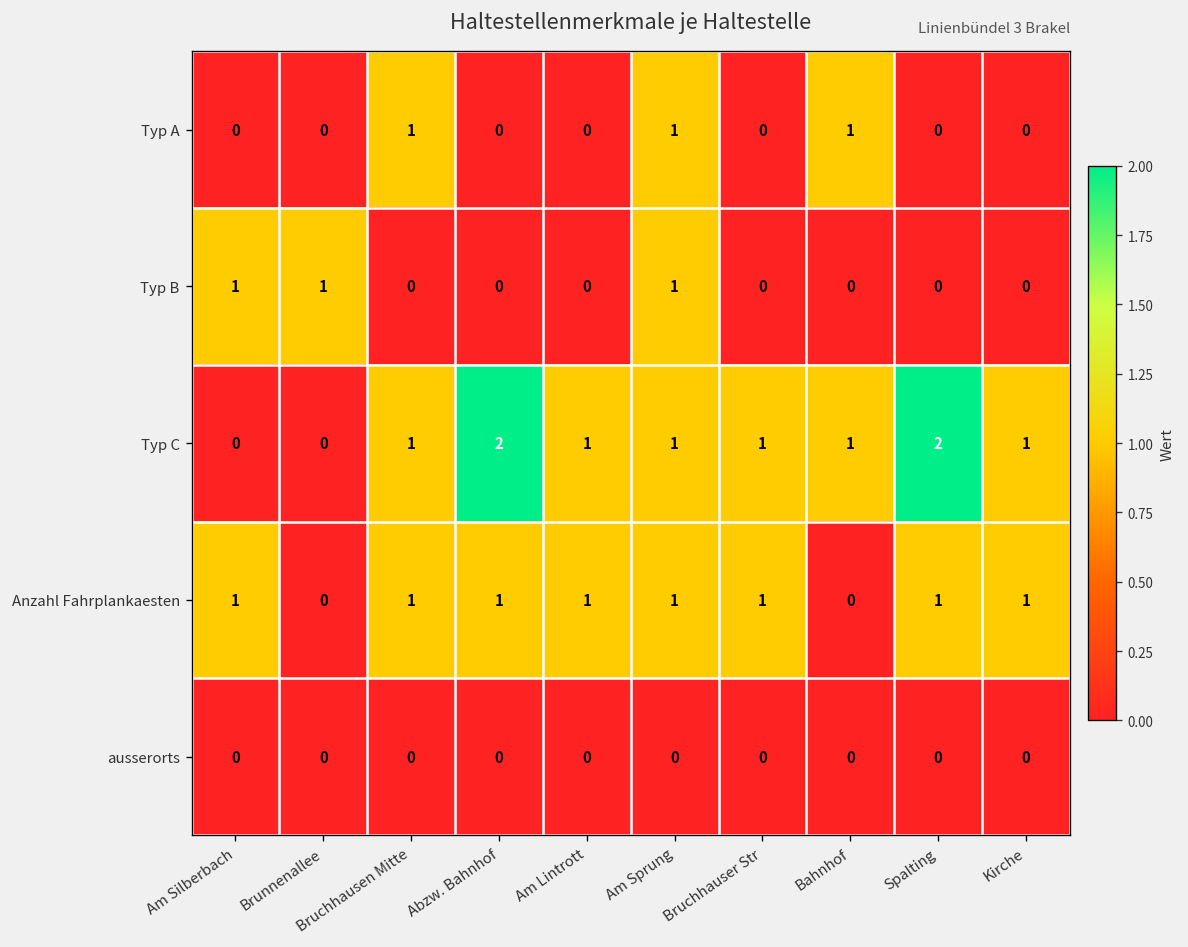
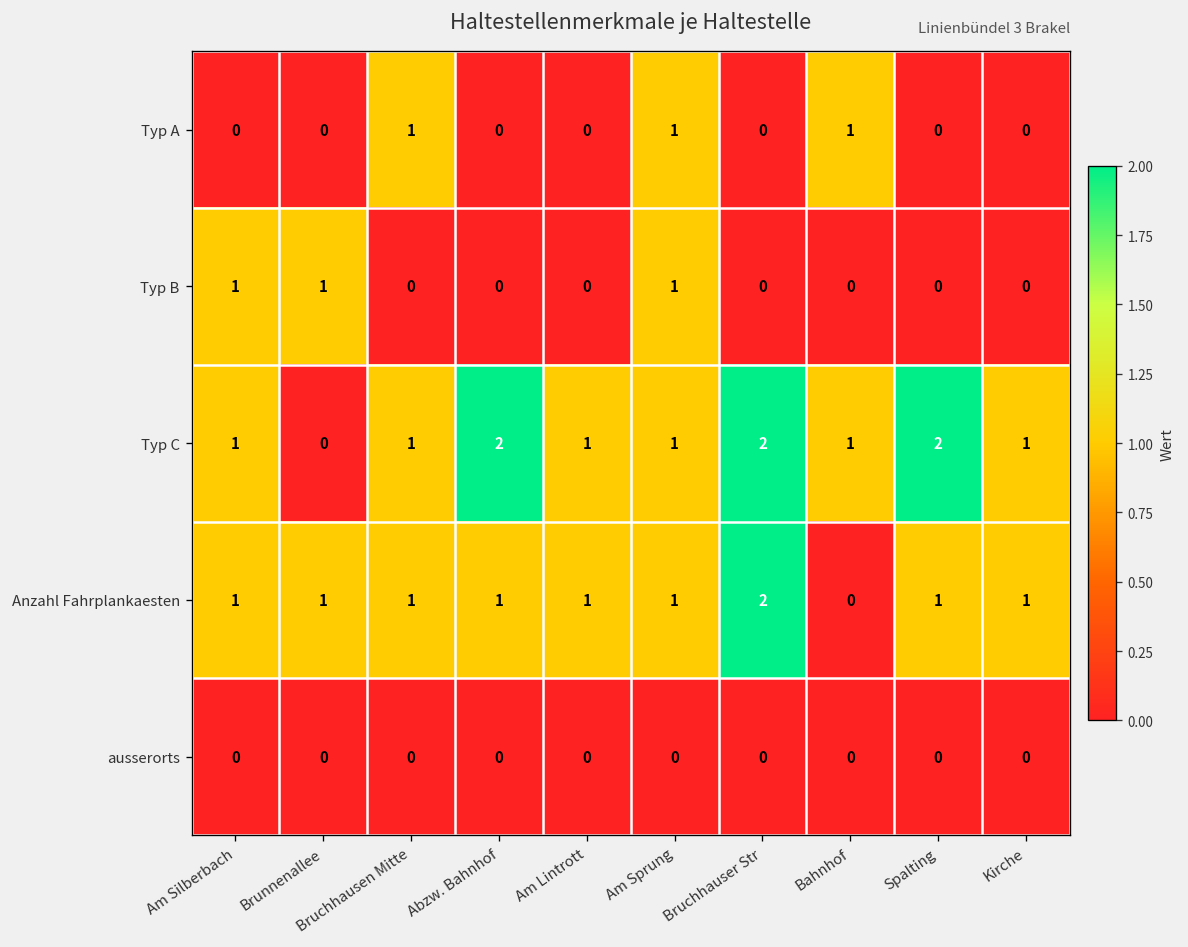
Typ C, Am Silberbach: 0 -> 1
Typ C, Bruchhauser Str: 1 -> 2
Anzahl Fahrplankaesten, Brunnenallee: 0 -> 1
Anzahl Fahrplankaesten, Bruchhauser Str: 1 -> 2
